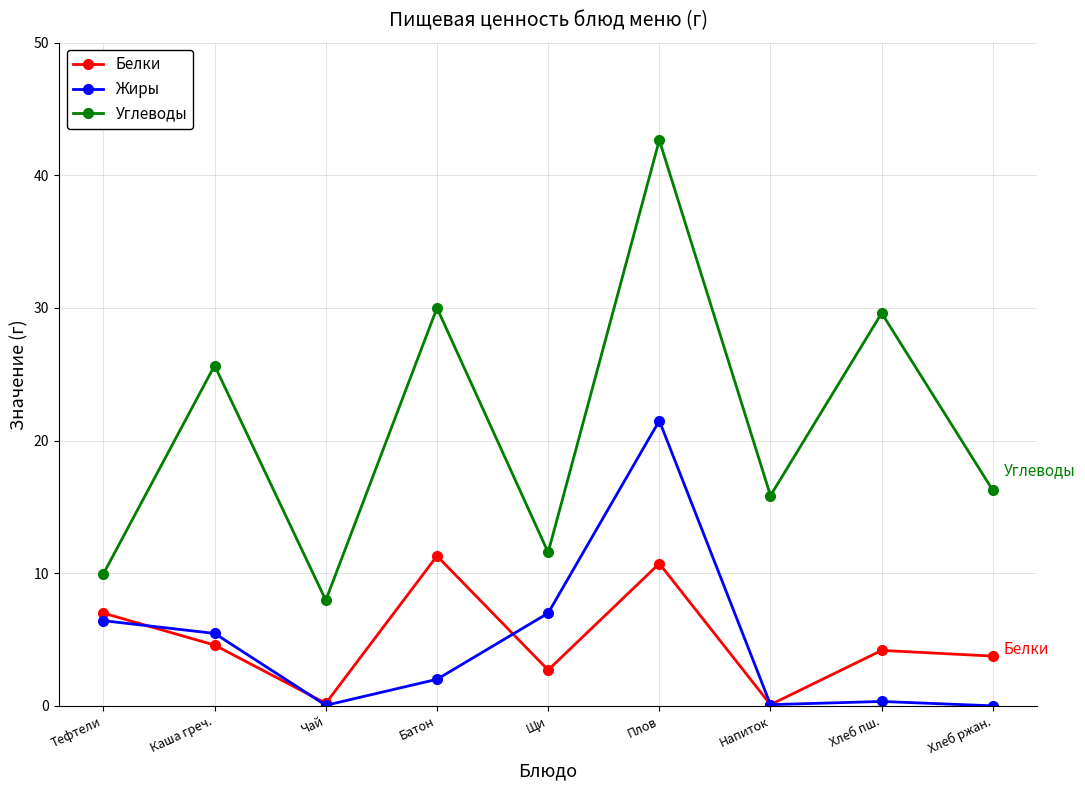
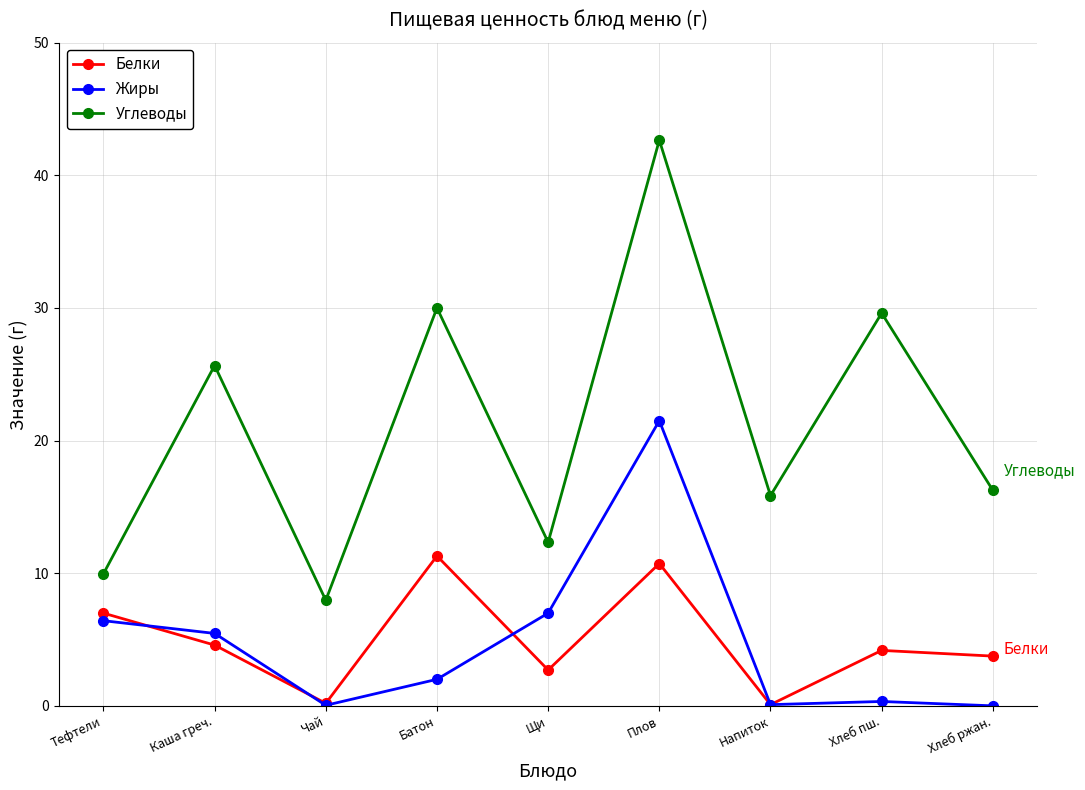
Углеводы, Щи: 11.6 -> 12.3
